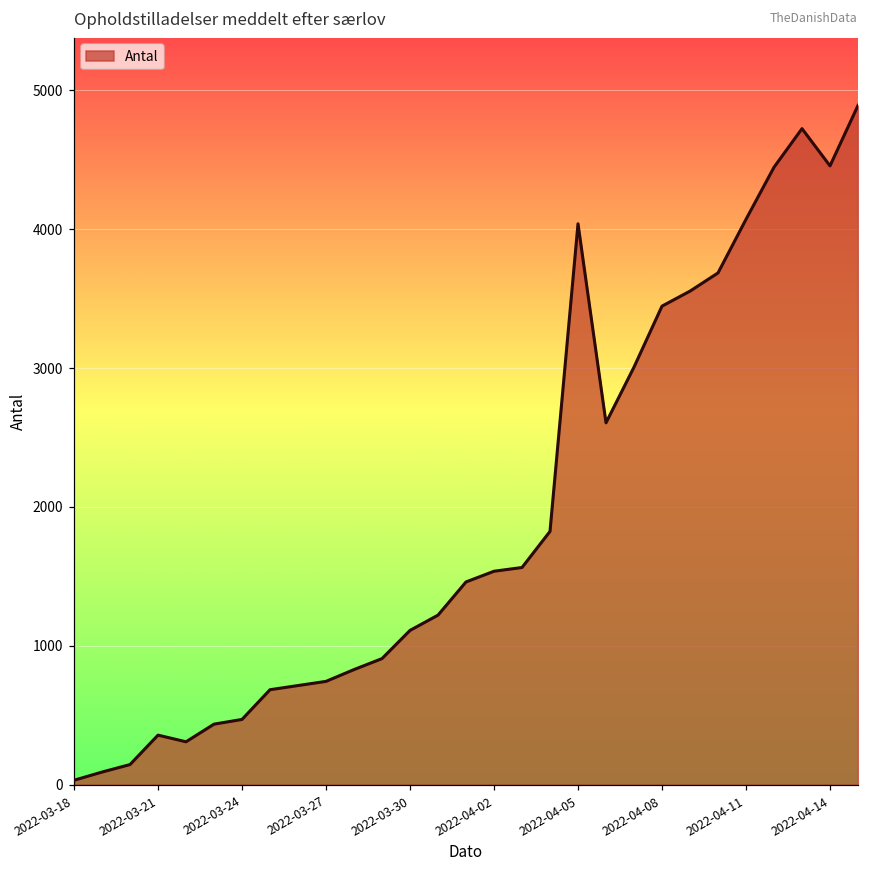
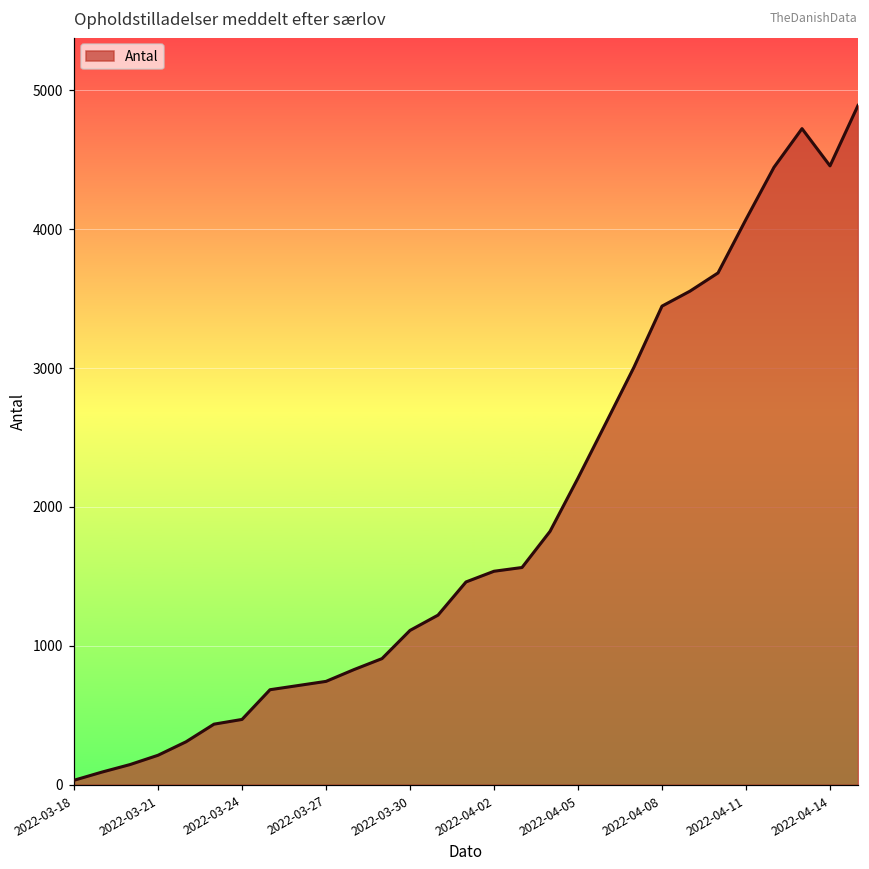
2022-03-21: 360 -> 210
2022-04-05: 4040 -> 2210
